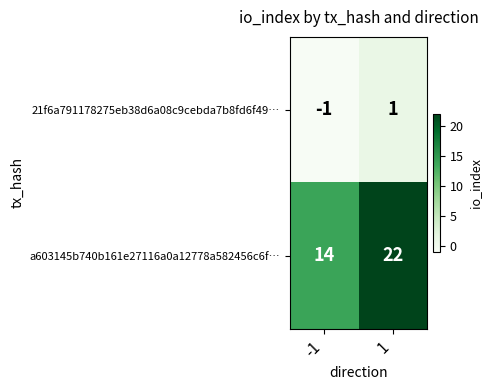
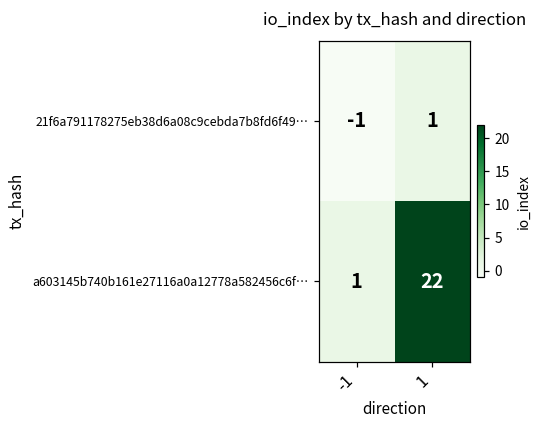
a603145b740b161e27116a0a12778a582456c6f…, -1: 14 -> 1
